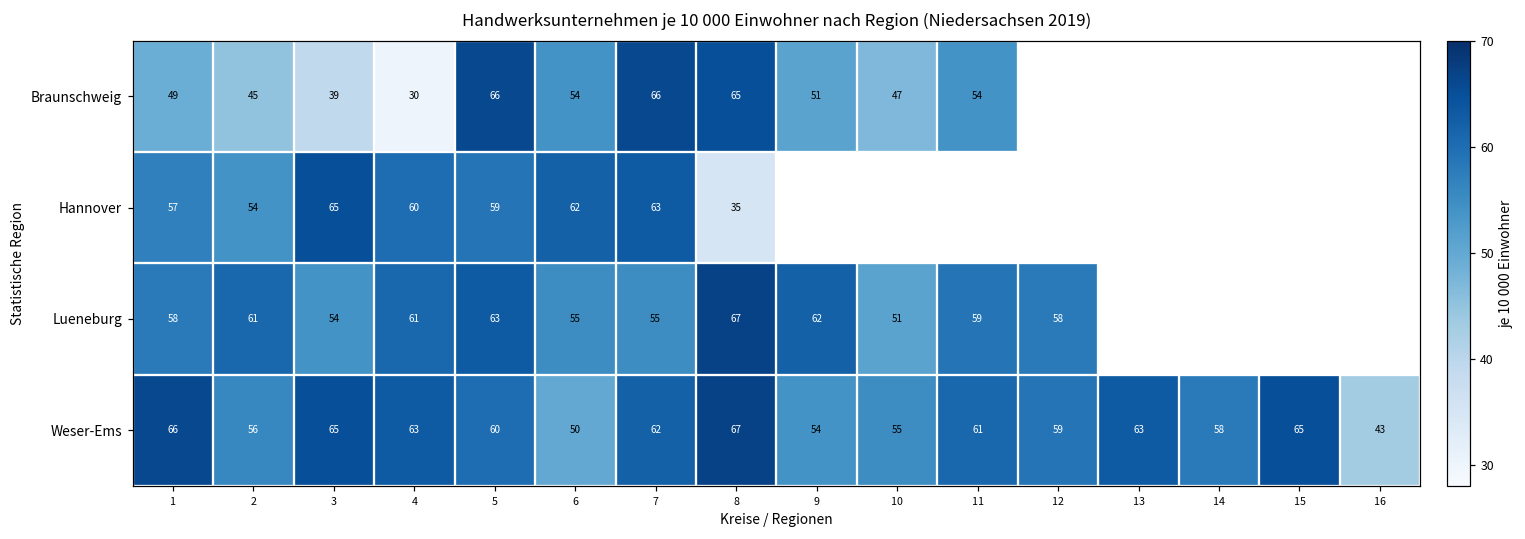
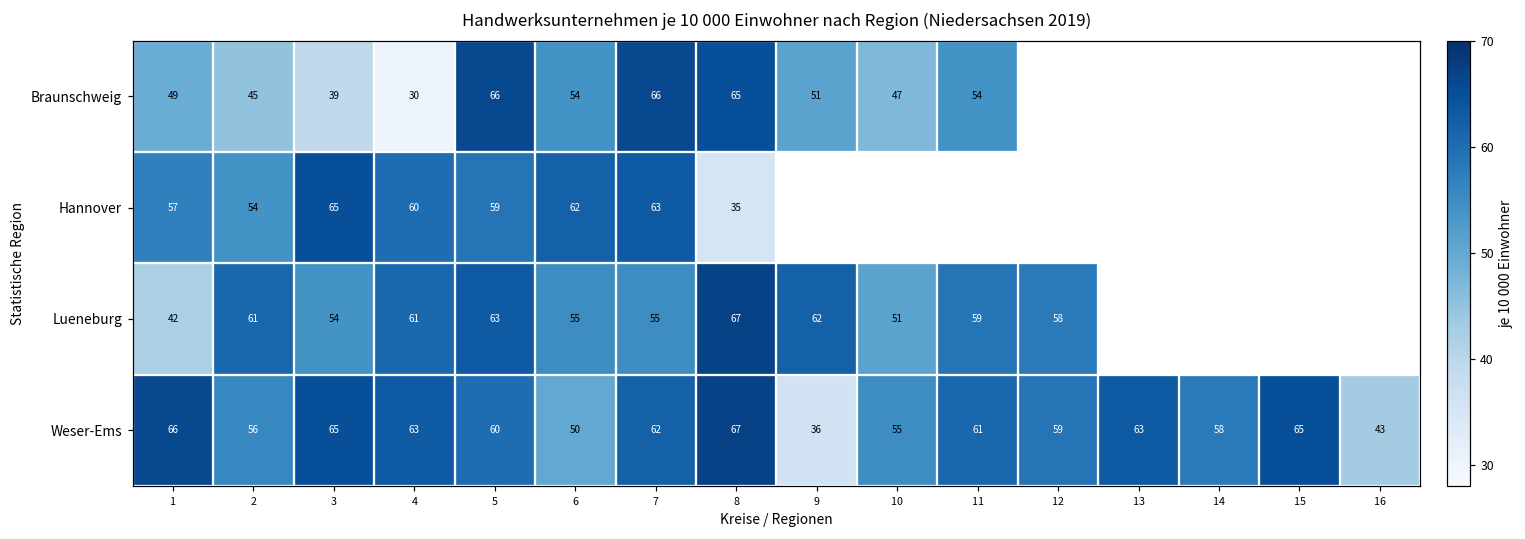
Lueneburg, 1: 58 -> 42
Weser-Ems, 9: 54 -> 36
